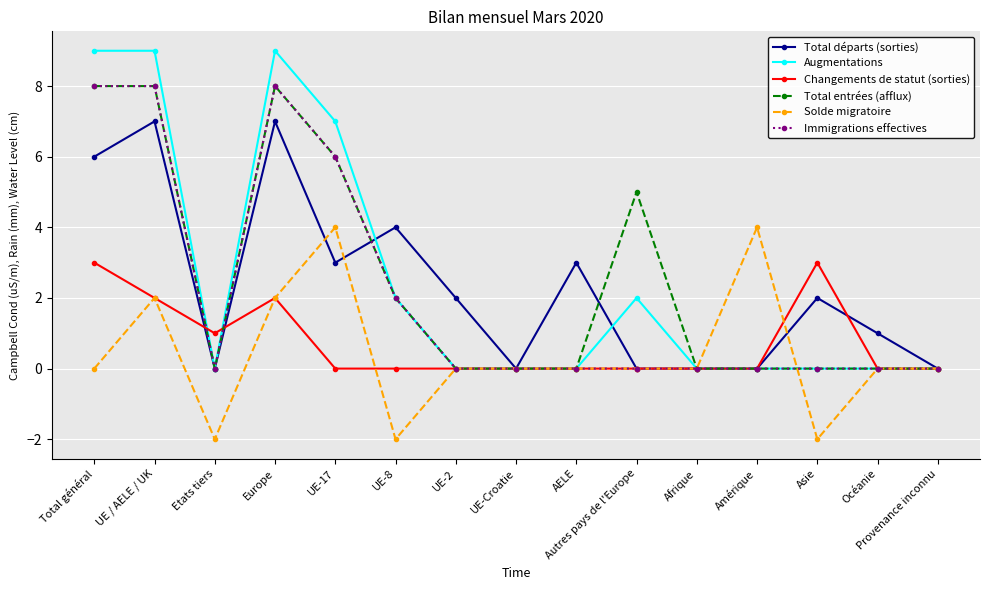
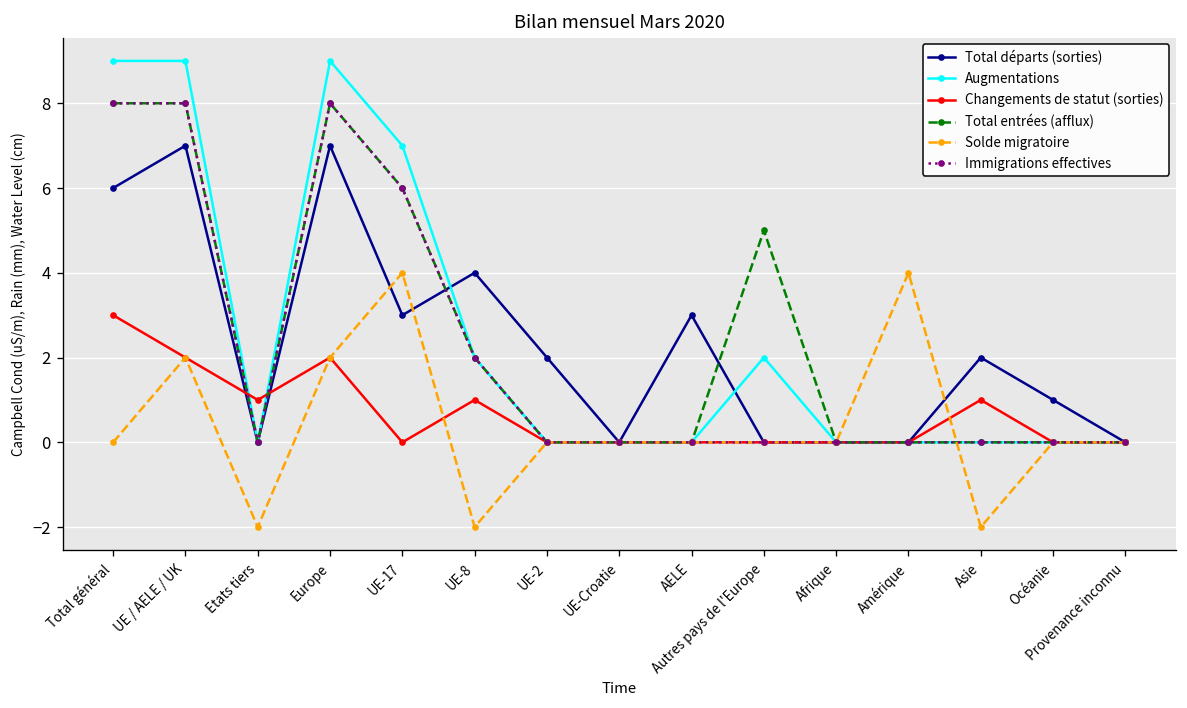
Changements de statut (sorties), UE-8: 0 -> 1
Changements de statut (sorties), Asie: 3 -> 1
